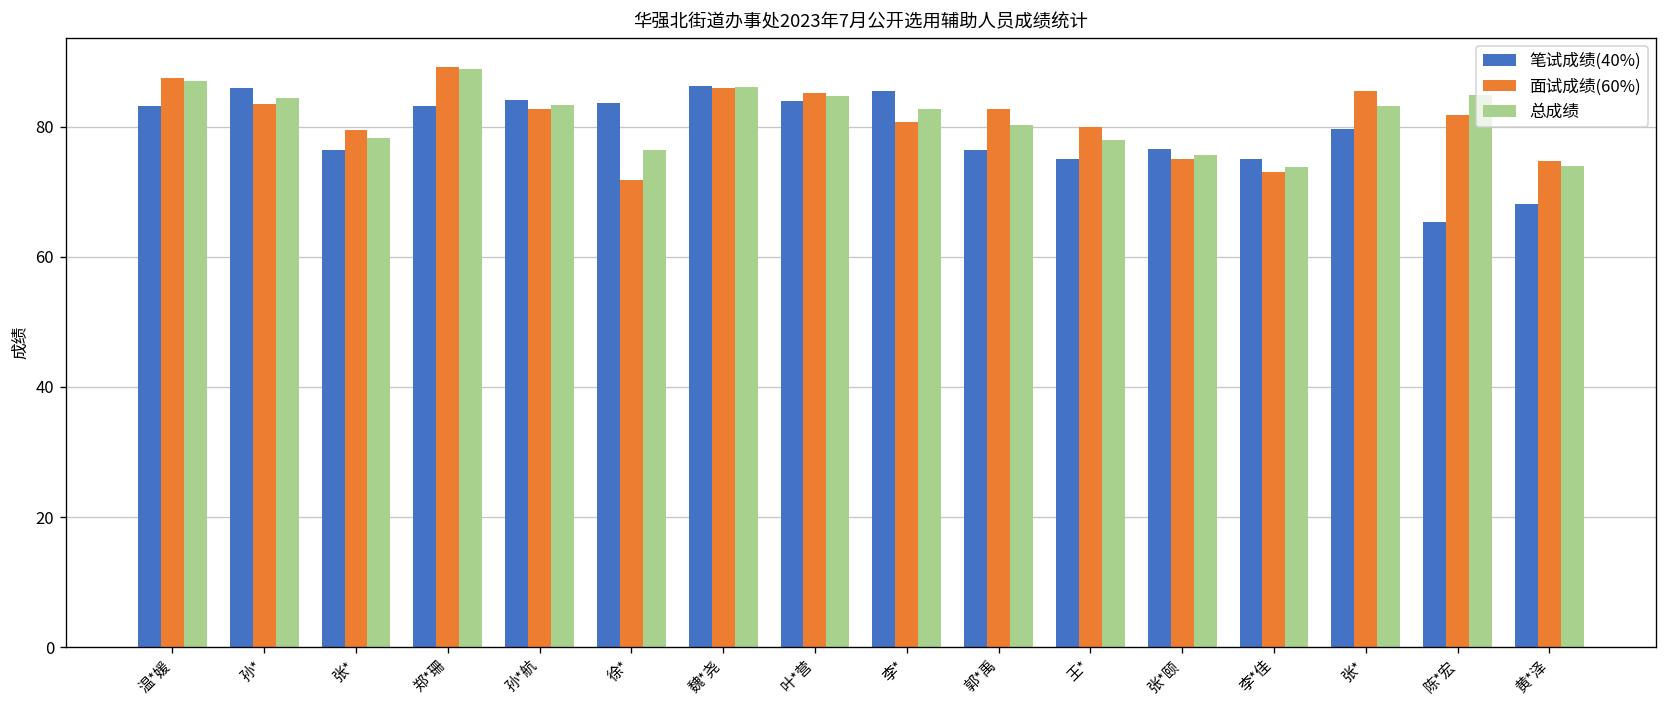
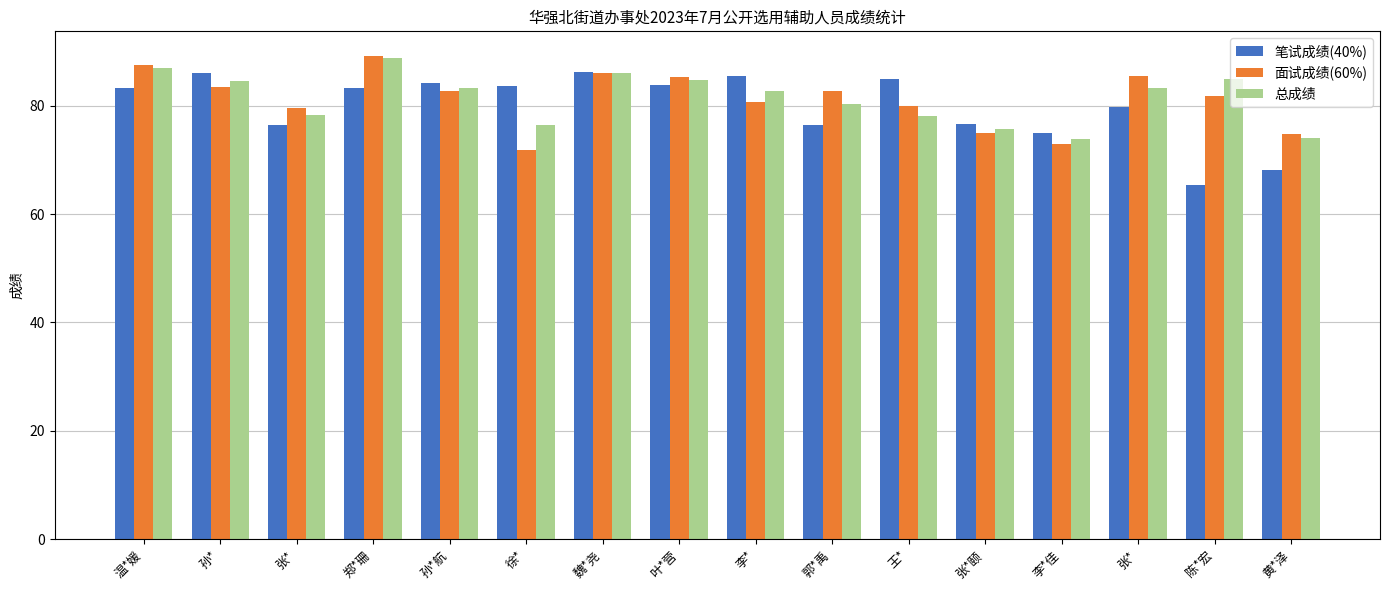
笔试成绩(40%), 王*: 75 -> 85
